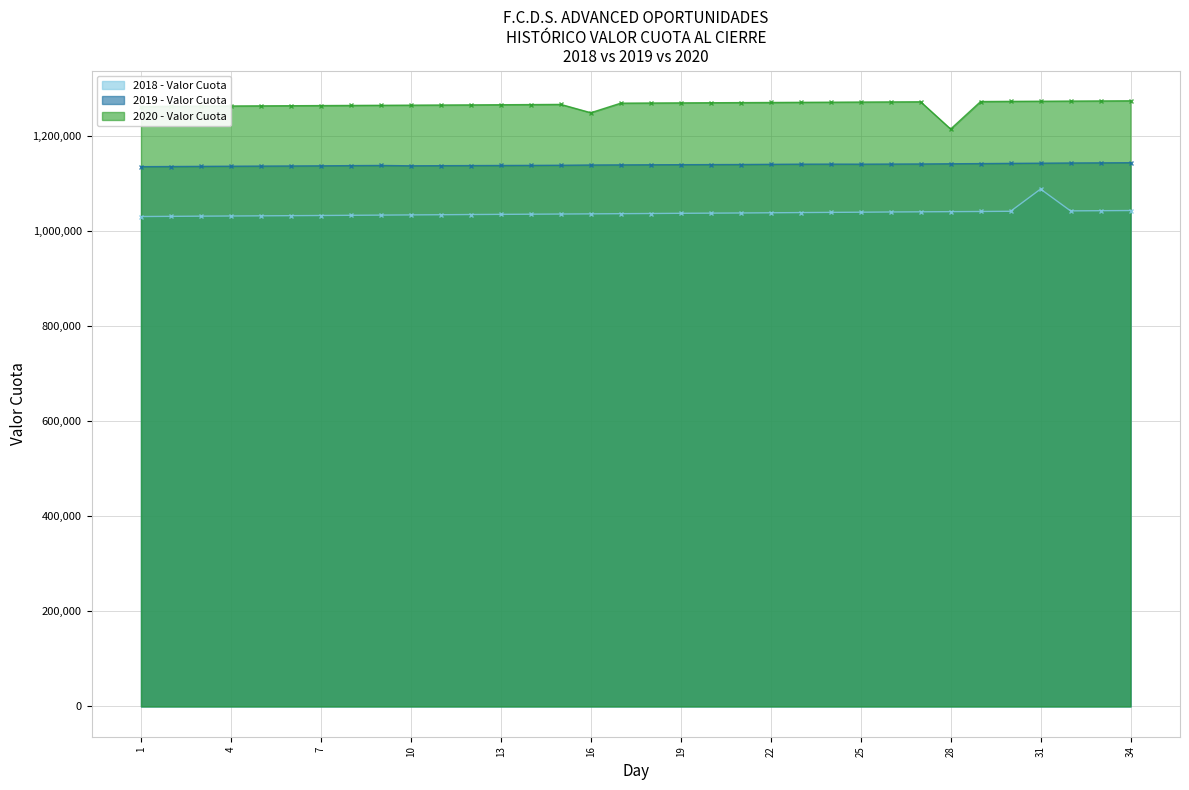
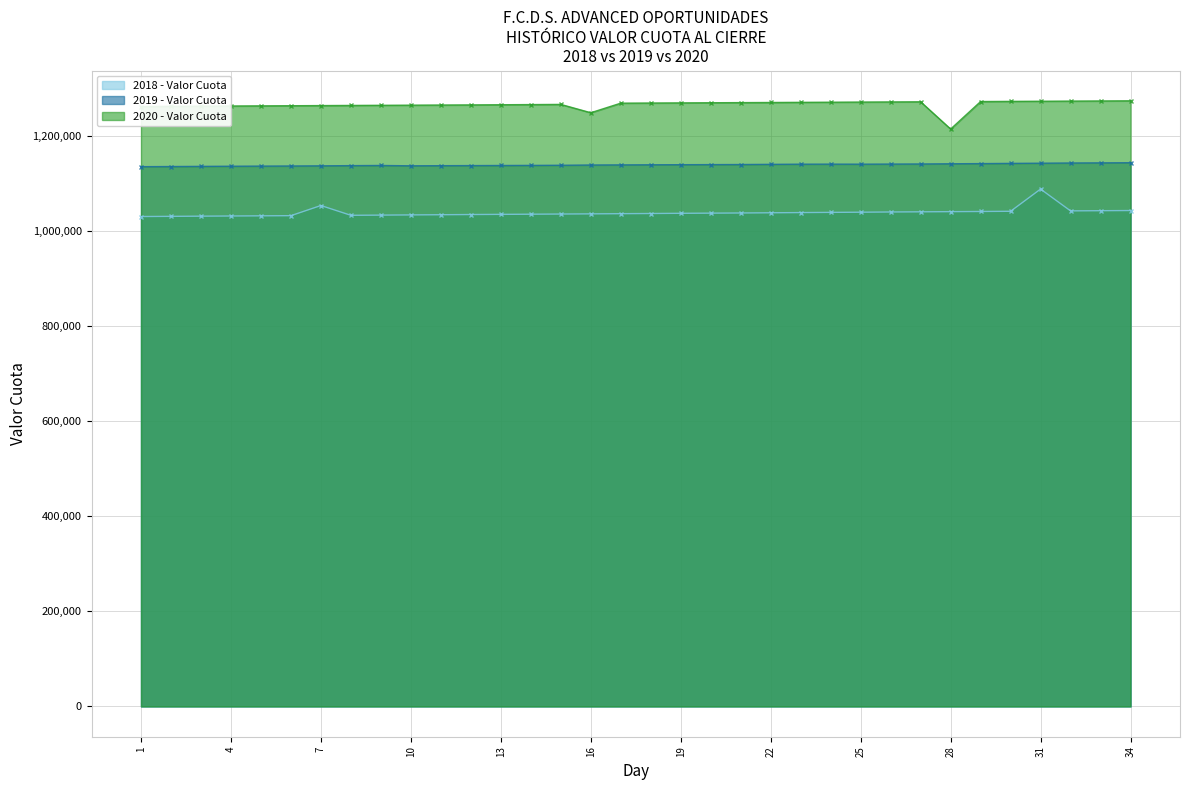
2018 - Valor Cuota, 7: 1,030,000 -> 1,050,000
